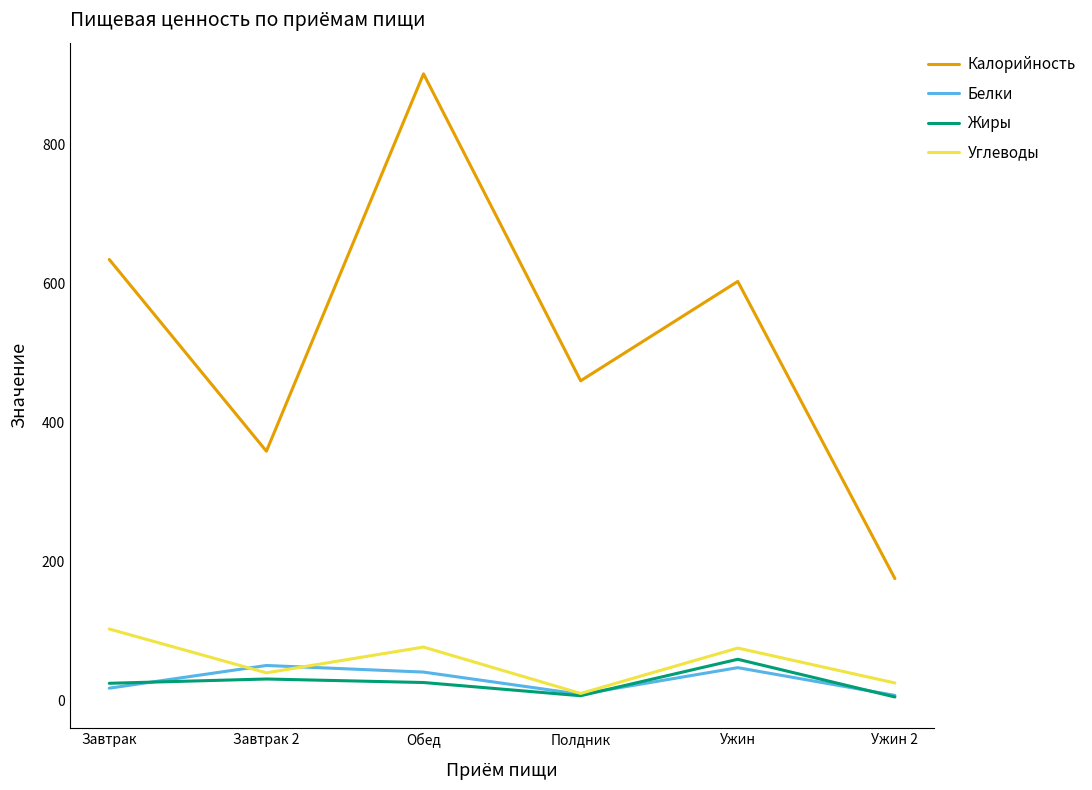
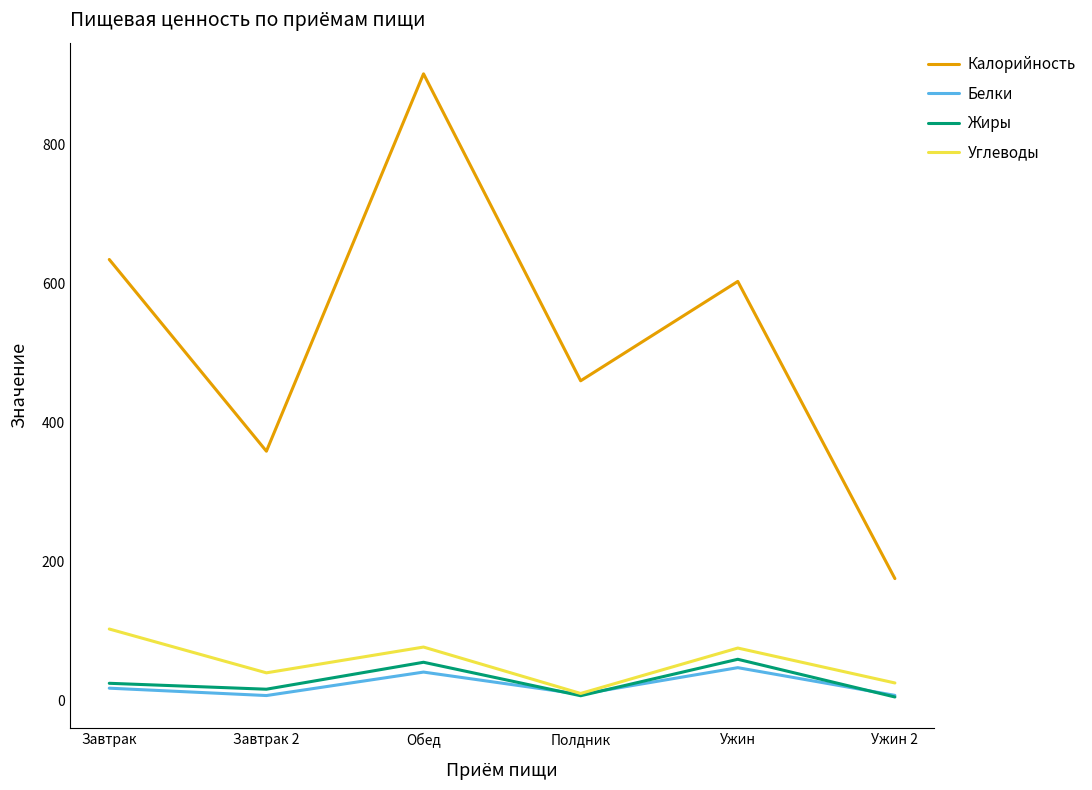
Белки, Завтрак 2: 50 -> 10
Жиры, Завтрак 2: 30 -> 20
Жиры, Обед: 30 -> 50
